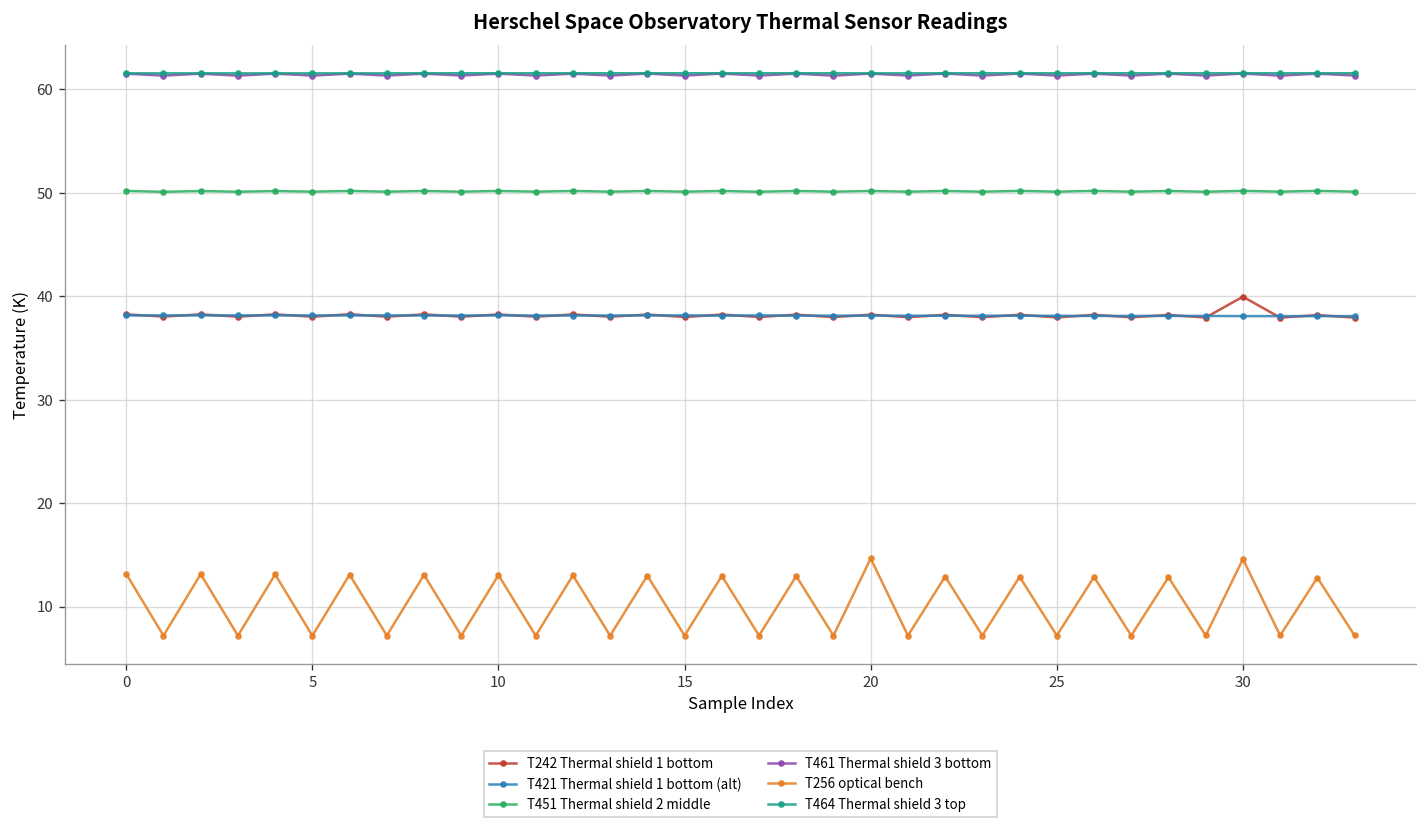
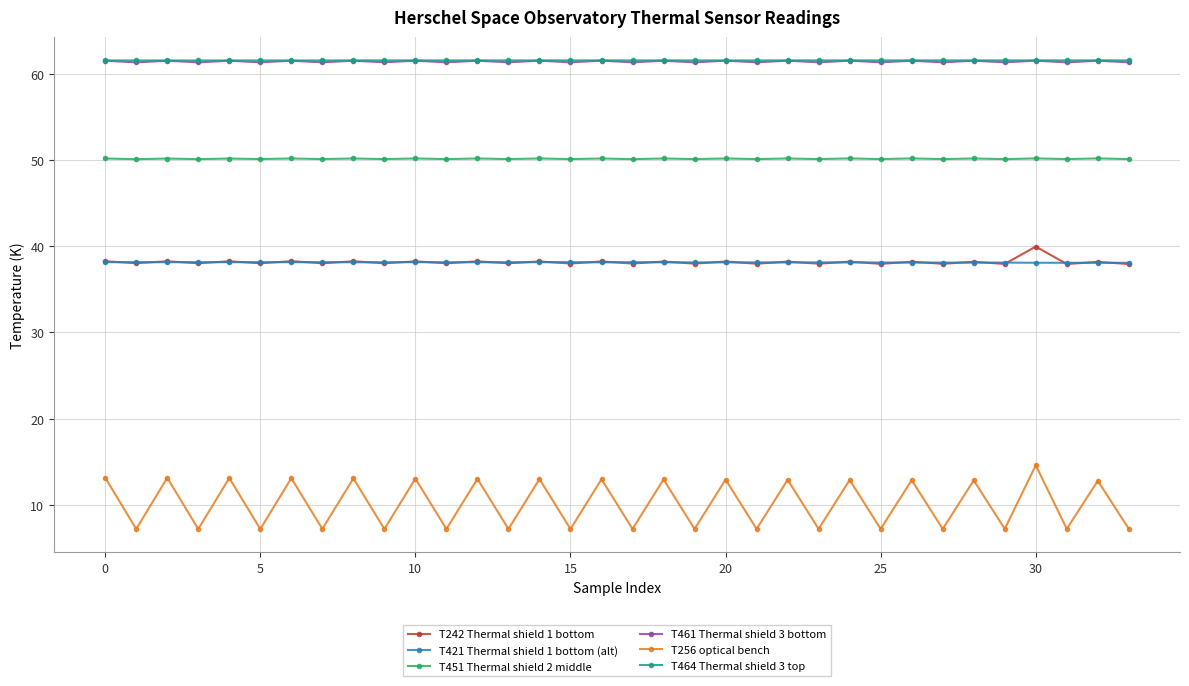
T256 optical bench, 20: 15 -> 13
